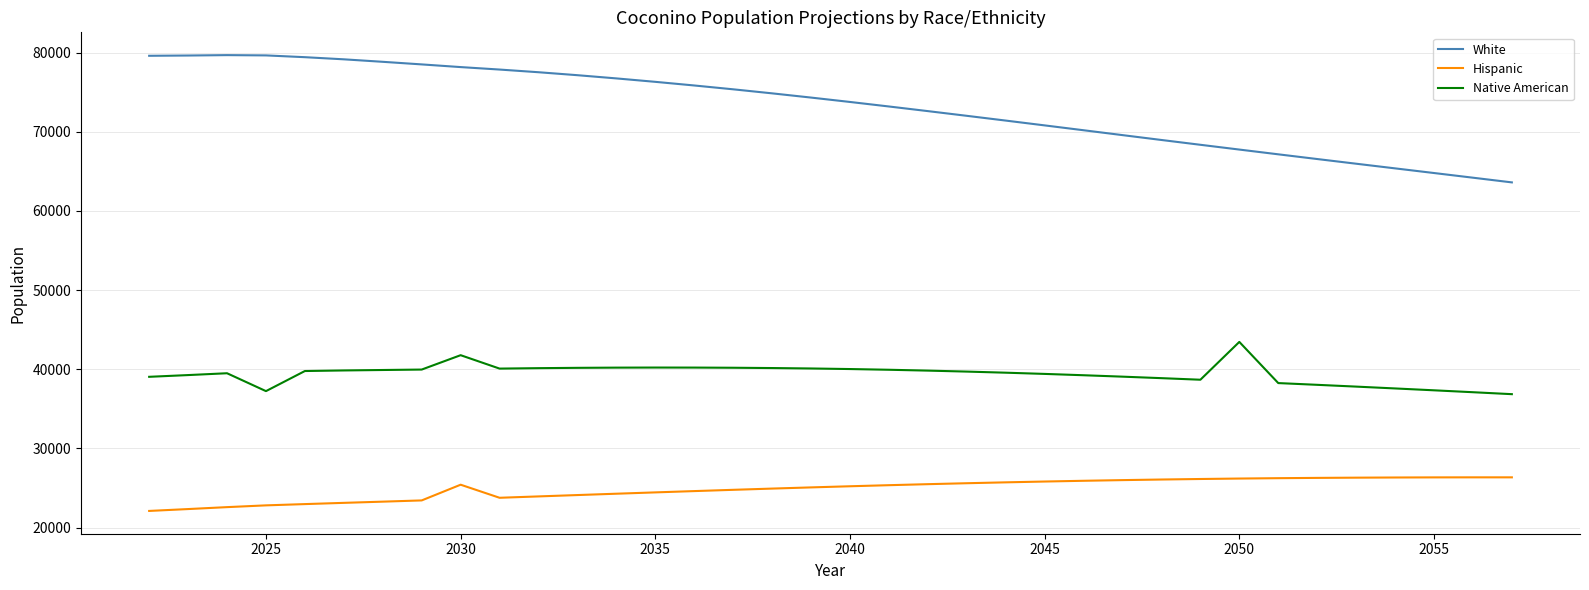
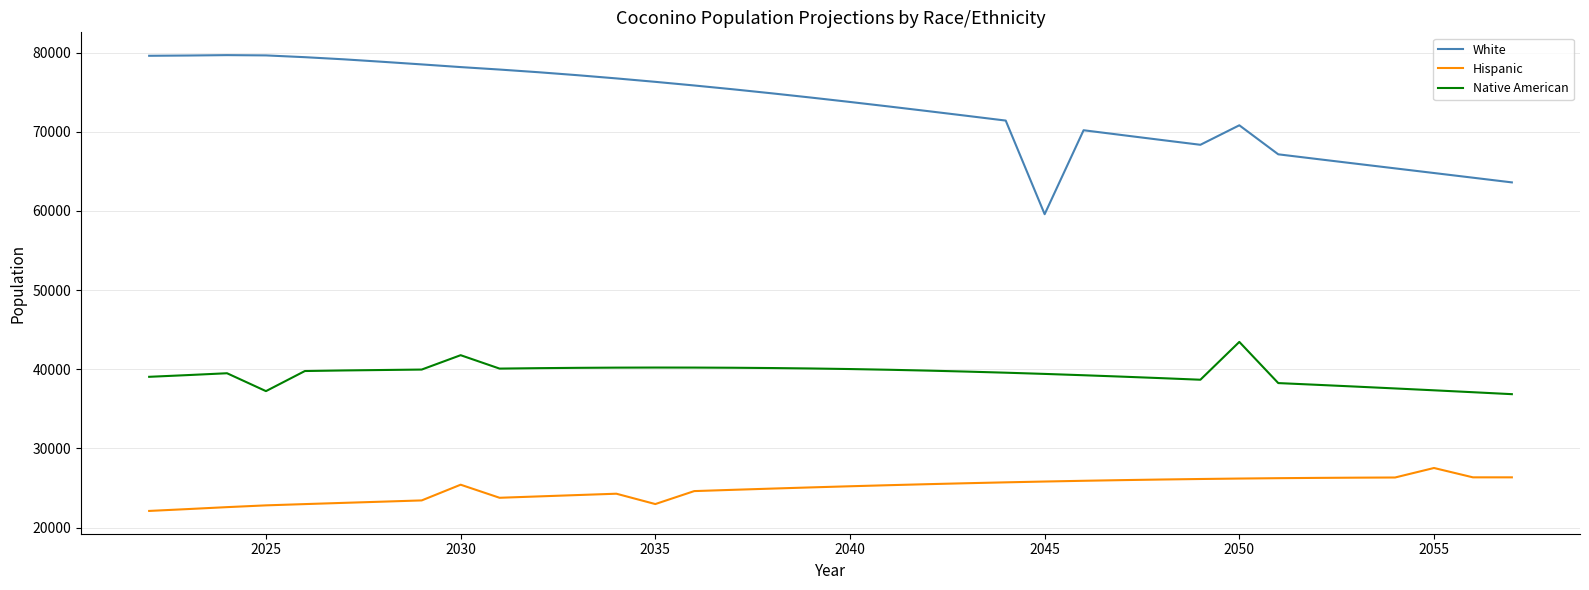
Hispanic, 2035: 24000 -> 23000
White, 2045: 71000 -> 60000
White, 2050: 68000 -> 71000
Hispanic, 2055: 26000 -> 28000
